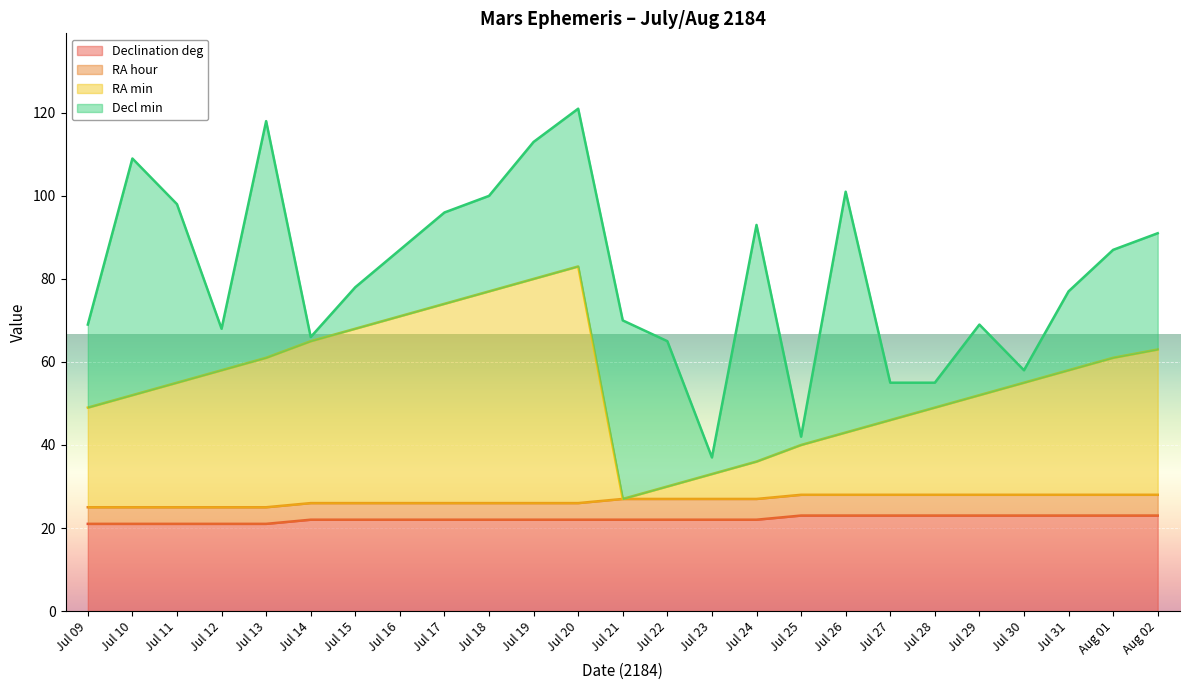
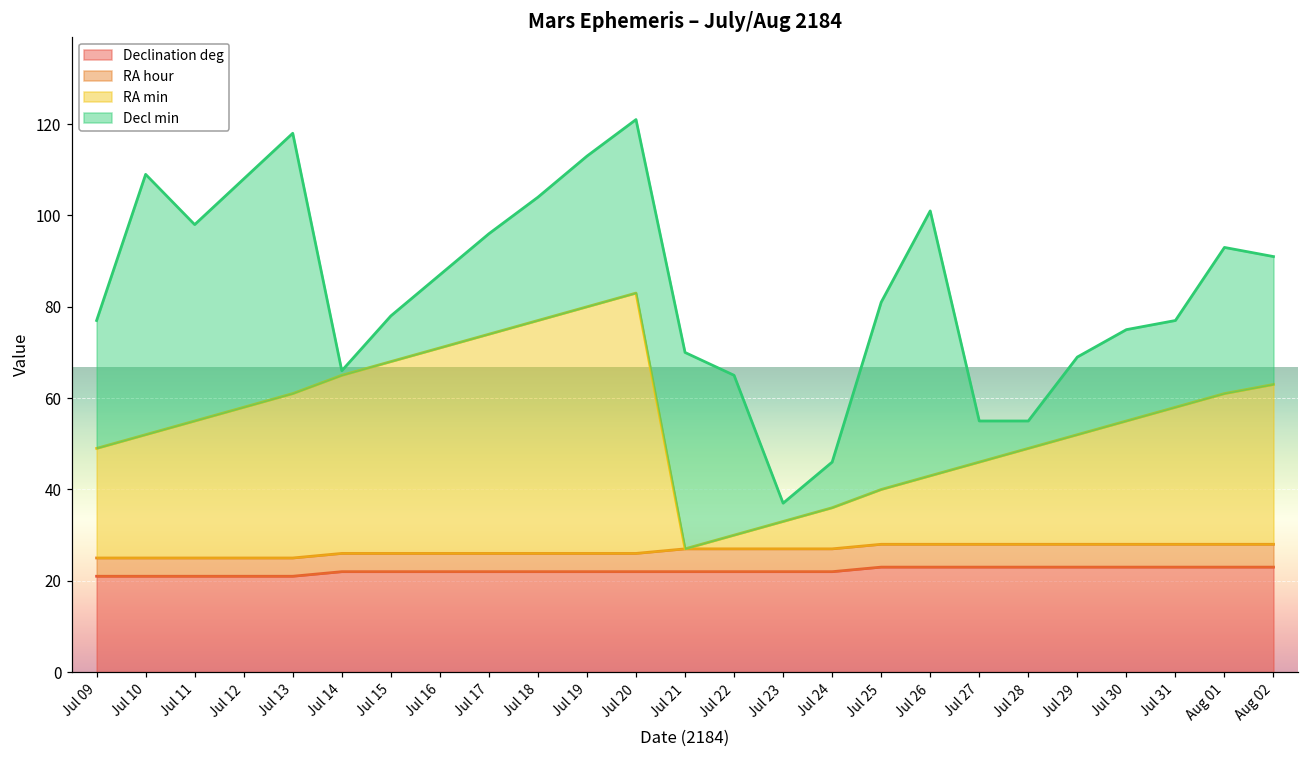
Decl min, Jul 09: 20 -> 28
Decl min, Jul 12: 10 -> 50
Decl min, Jul 18: 23 -> 27
Decl min, Jul 24: 57 -> 10
Decl min, Jul 25: 2 -> 41
Decl min, Jul 30: 3 -> 20
Decl min, Aug 01: 26 -> 32
